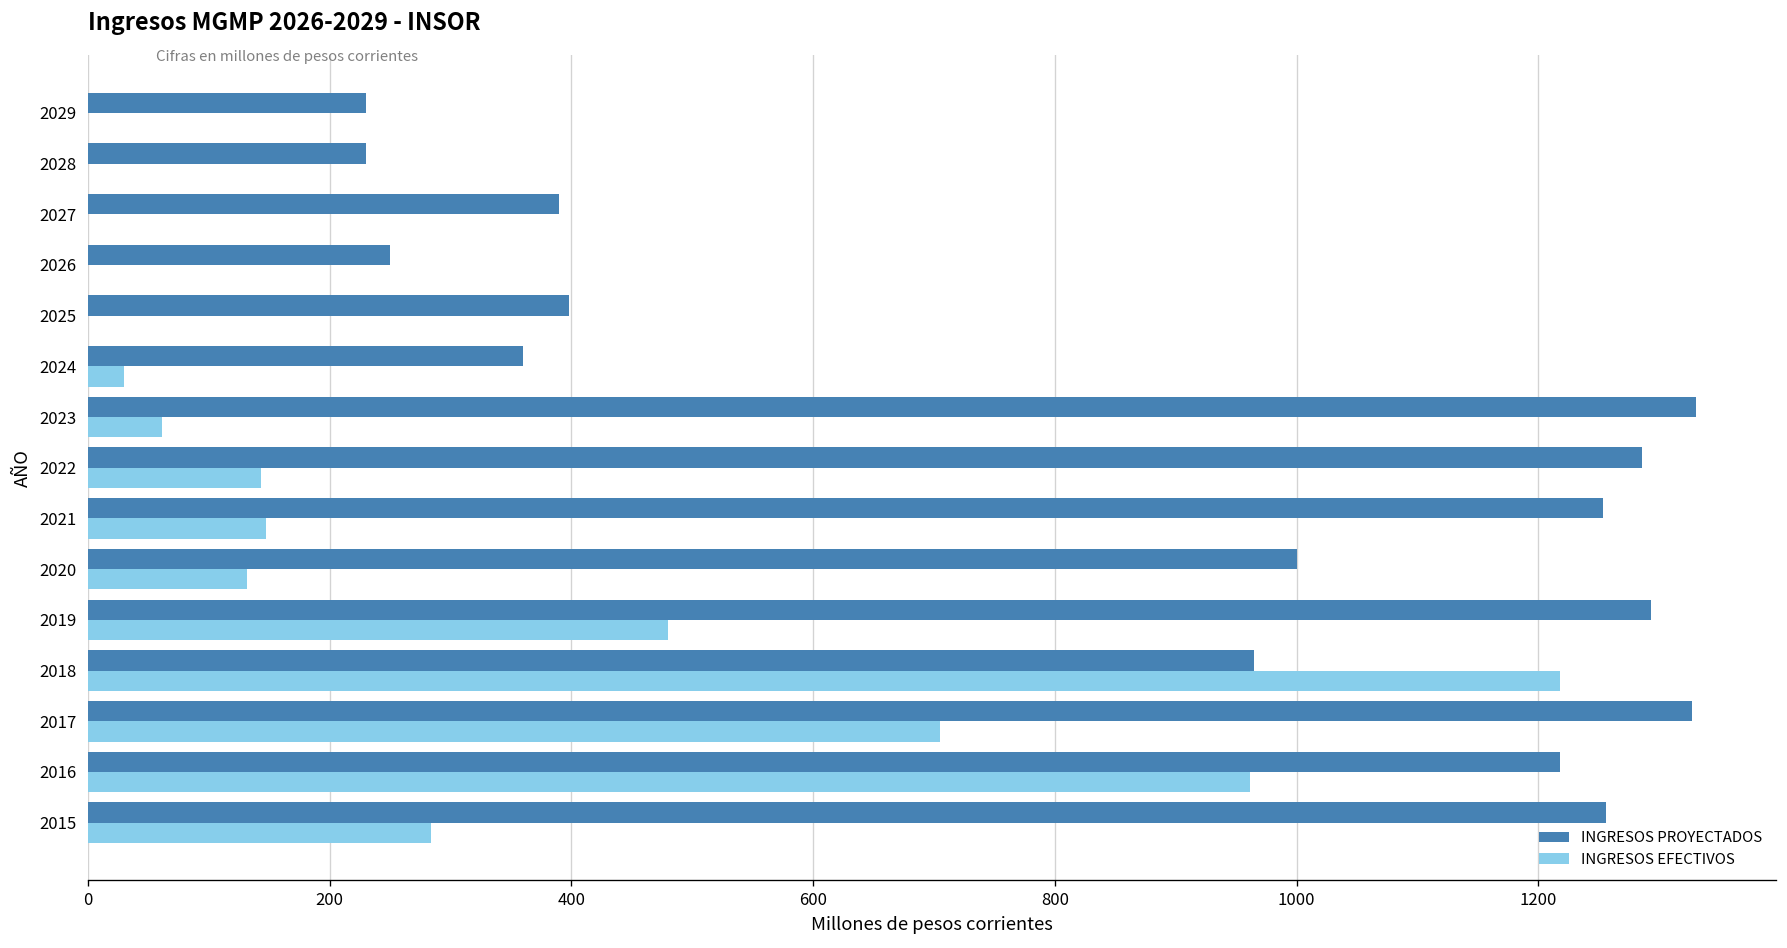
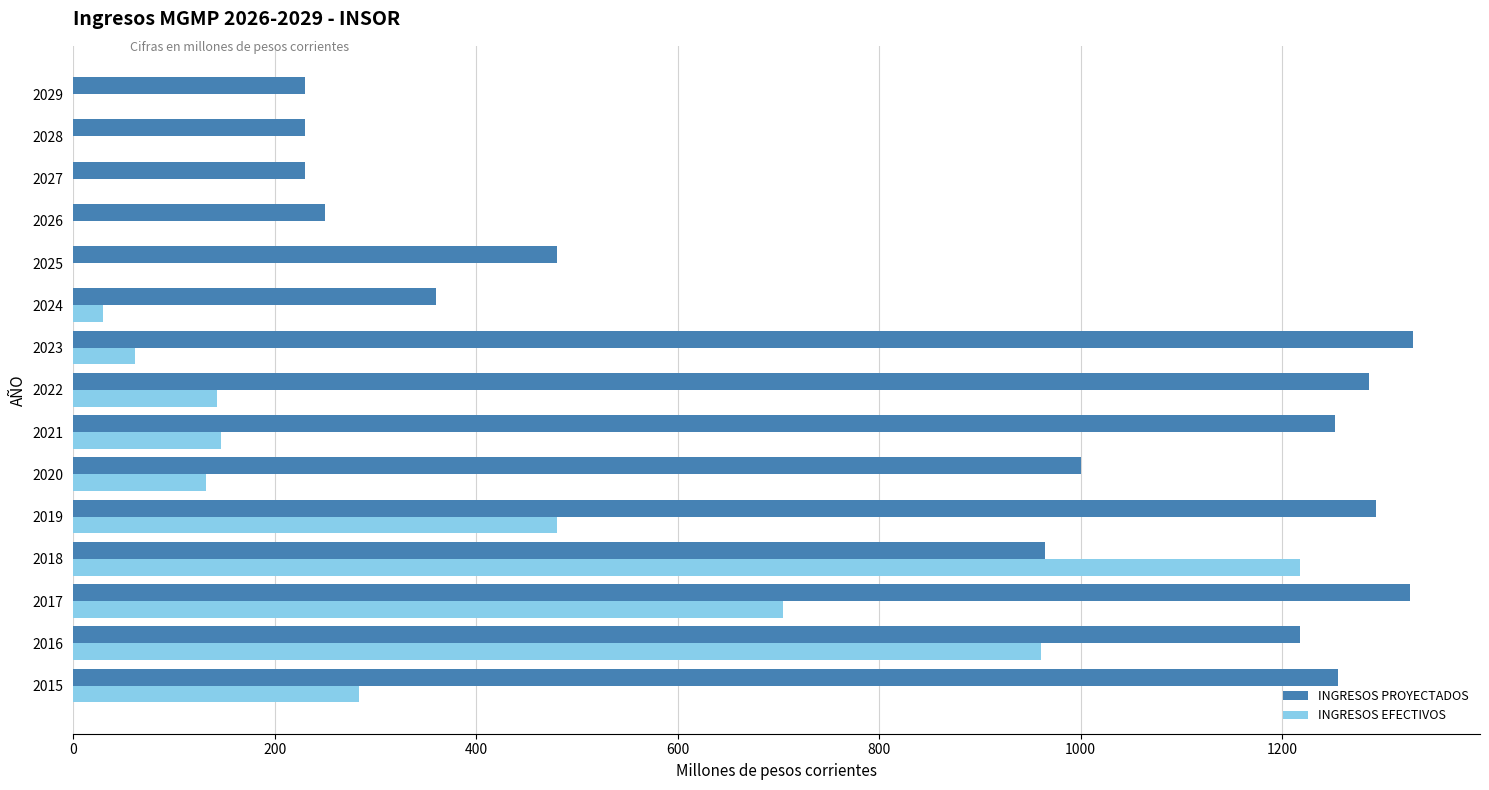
INGRESOS PROYECTADOS, 2027: 390 -> 230
INGRESOS PROYECTADOS, 2025: 398 -> 480
